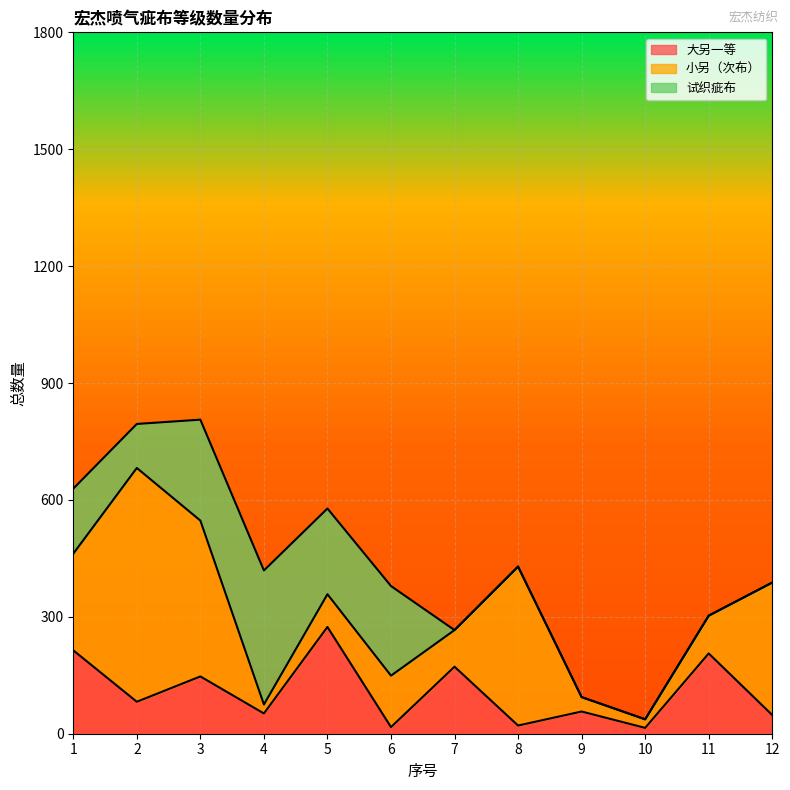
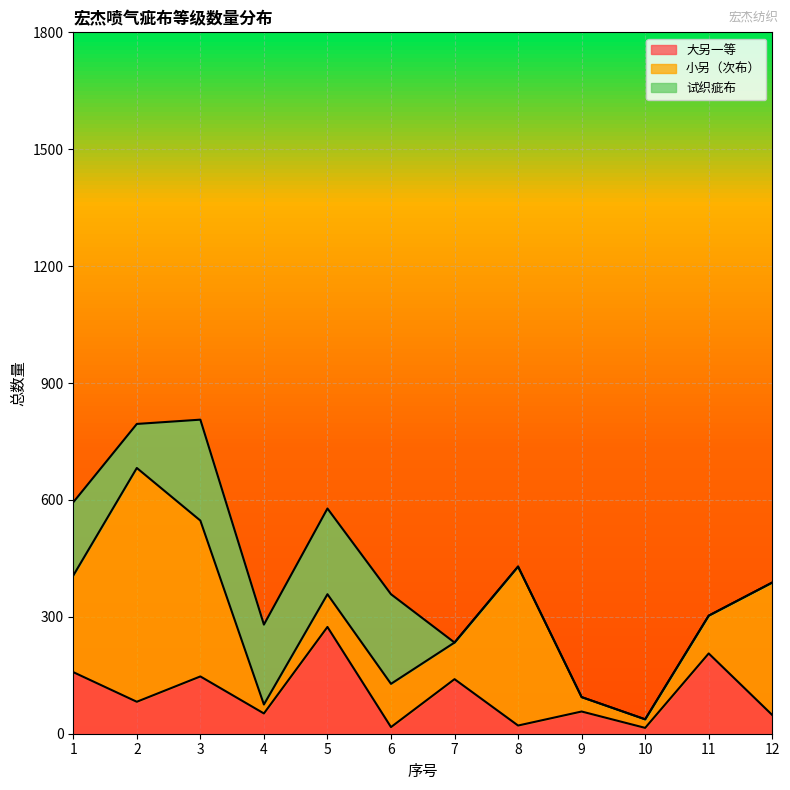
大另一等, 1: 210 -> 160
试织疵布, 1: 170 -> 190
试织疵布, 4: 340 -> 210
小另（次布）, 6: 130 -> 110
大另一等, 7: 170 -> 140
